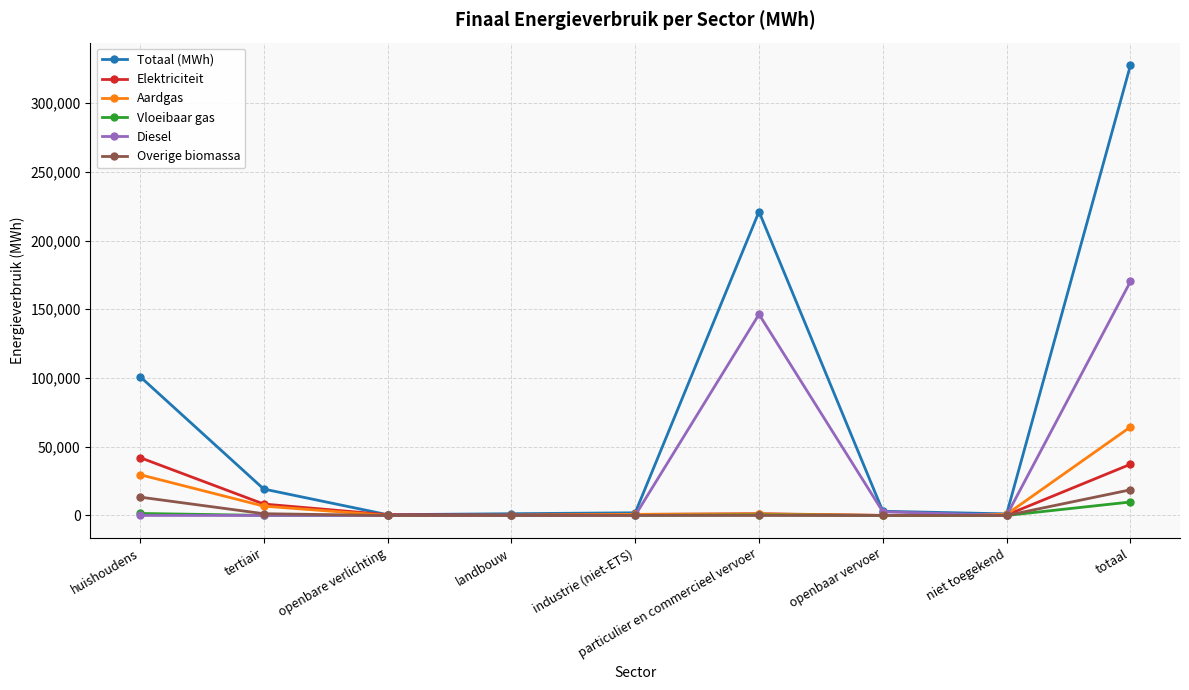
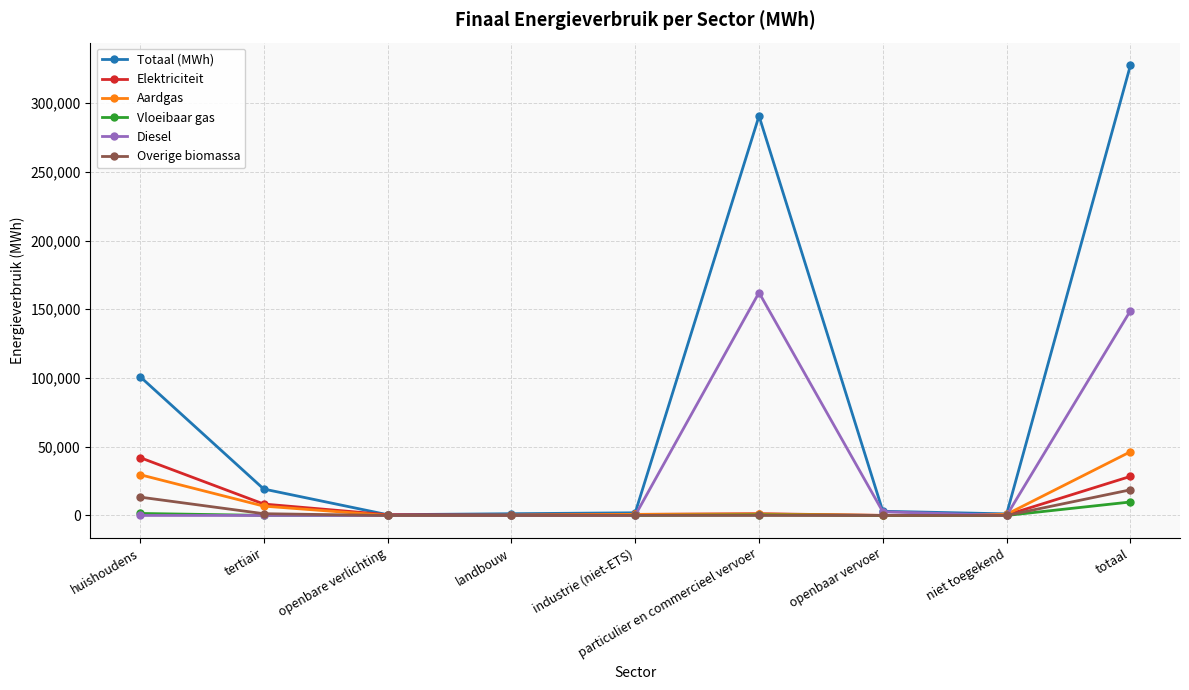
Totaal (MWh), particulier en commercieel vervoer: 221,000 -> 291,000
Diesel, particulier en commercieel vervoer: 146,000 -> 162,000
Elektriciteit, totaal: 37,000 -> 28,000
Aardgas, totaal: 64,000 -> 46,000
Diesel, totaal: 170,000 -> 149,000
